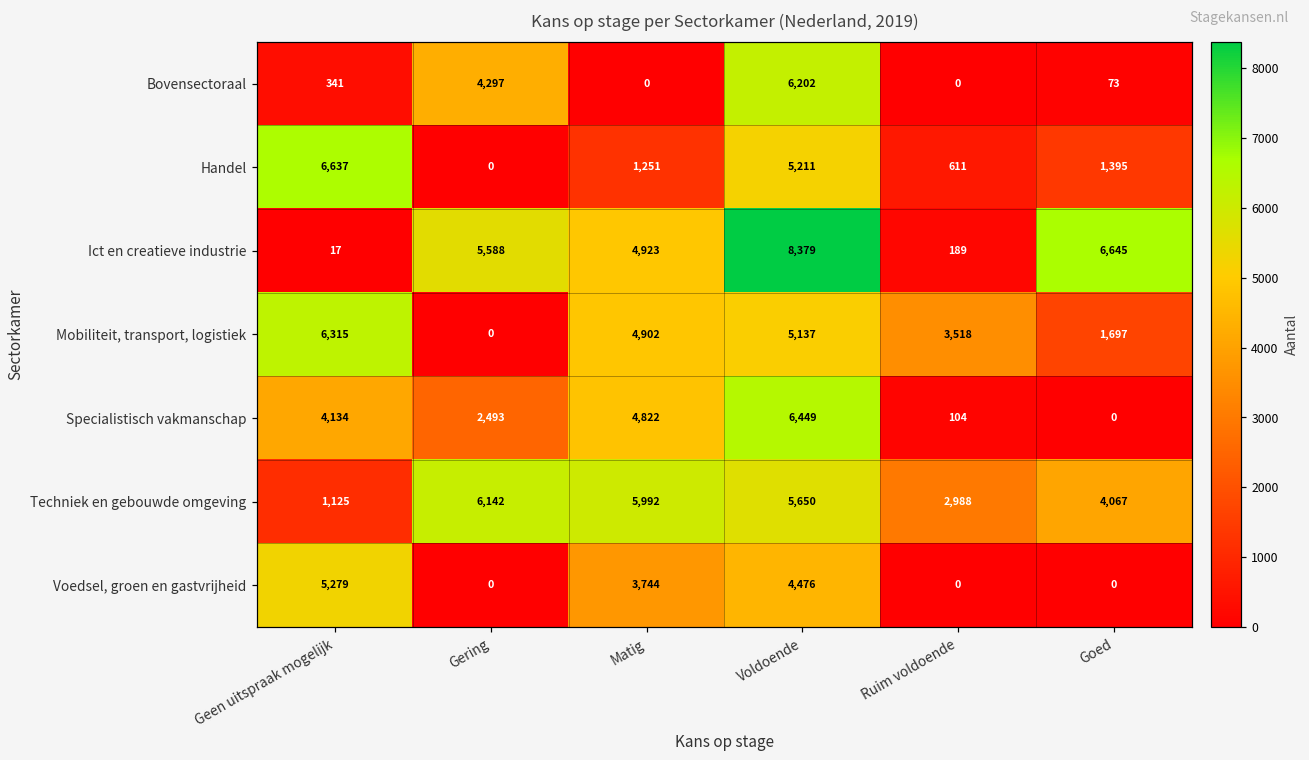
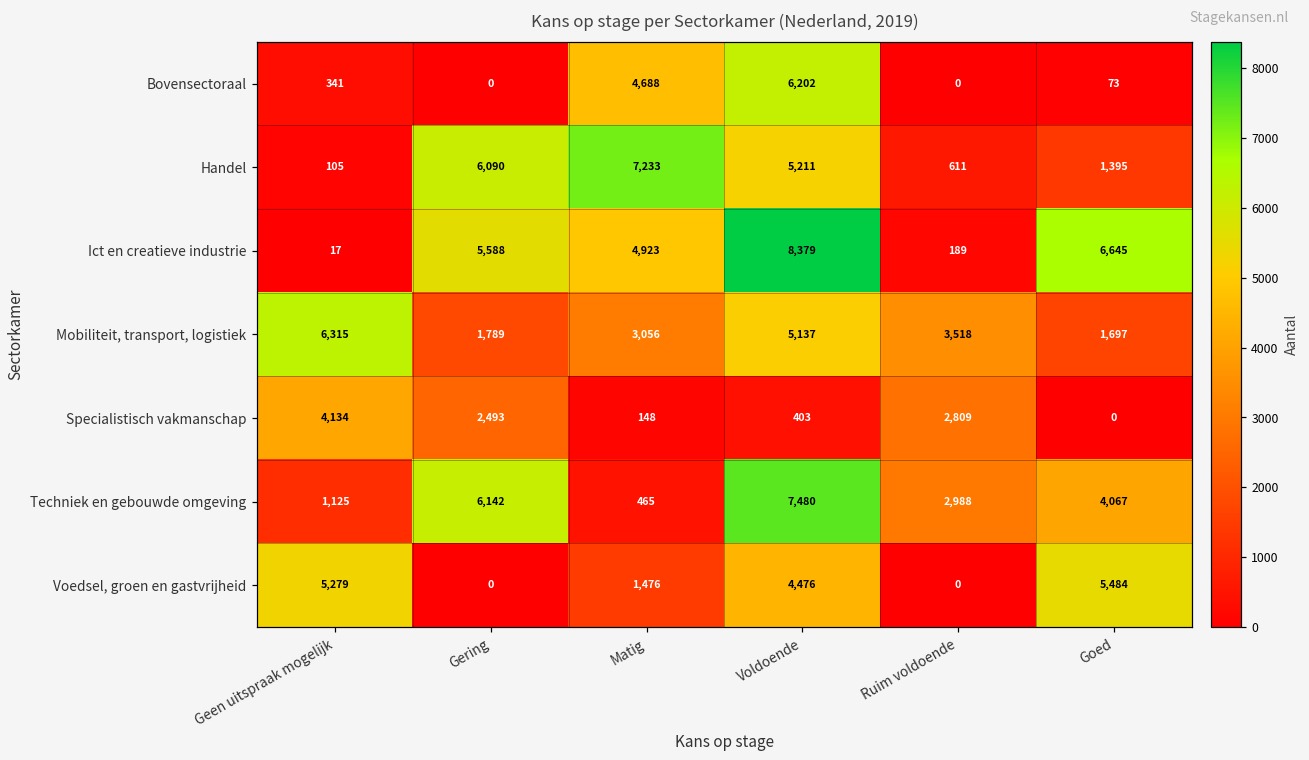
Bovensectoraal, Gering: 4,297 -> 0
Bovensectoraal, Matig: 0 -> 4,688
Handel, Geen uitspraak mogelijk: 6,637 -> 105
Handel, Gering: 0 -> 6,090
Handel, Matig: 1,251 -> 7,233
Mobiliteit, transport, logistiek, Gering: 0 -> 1,789
Mobiliteit, transport, logistiek, Matig: 4,902 -> 3,056
Specialistisch vakmanschap, Matig: 4,822 -> 148
Specialistisch vakmanschap, Voldoende: 6,449 -> 403
Specialistisch vakmanschap, Ruim voldoende: 104 -> 2,809
Techniek en gebouwde omgeving, Matig: 5,992 -> 465
Techniek en gebouwde omgeving, Voldoende: 5,650 -> 7,480
Voedsel, groen en gastvrijheid, Matig: 3,744 -> 1,476
Voedsel, groen en gastvrijheid, Goed: 0 -> 5,484
